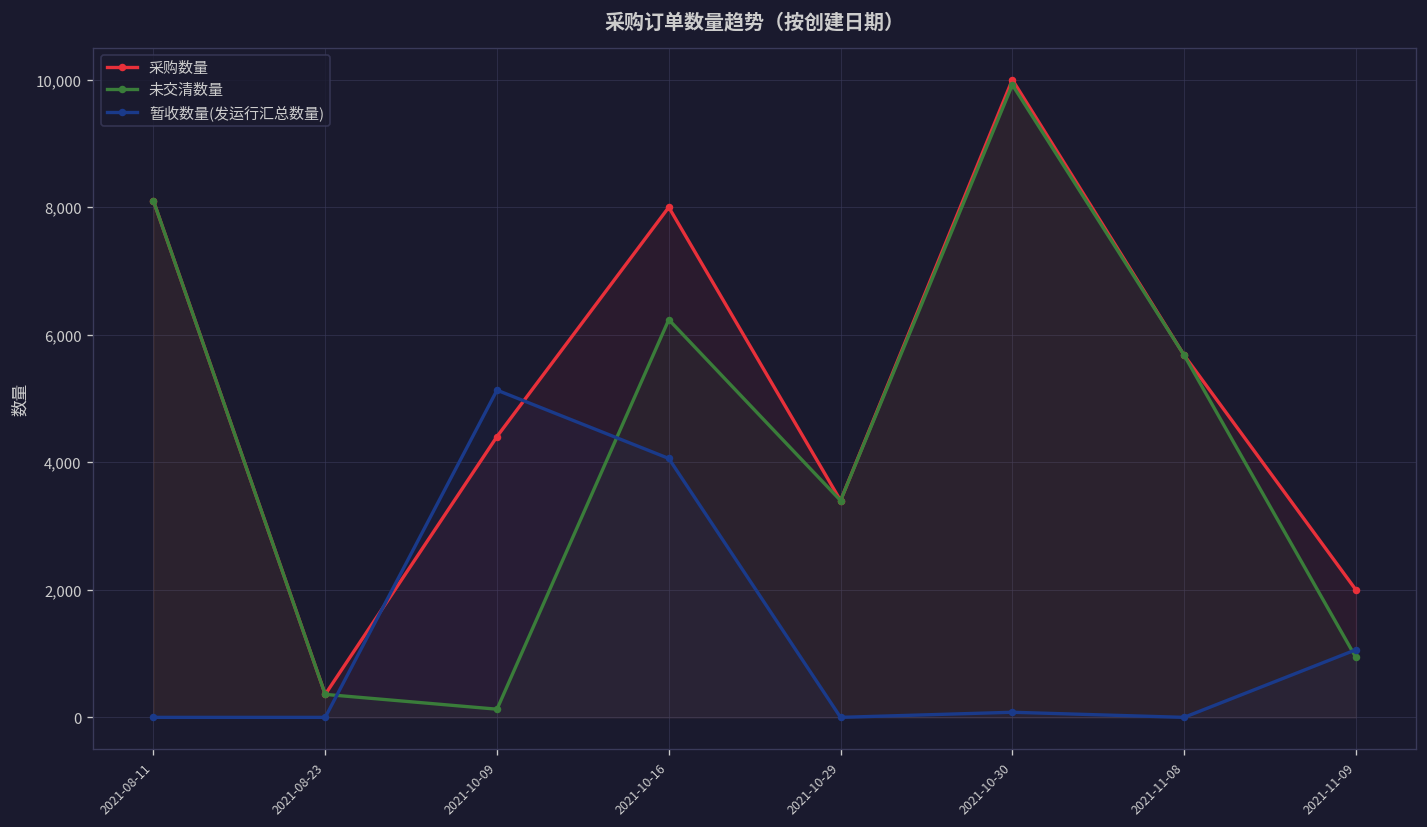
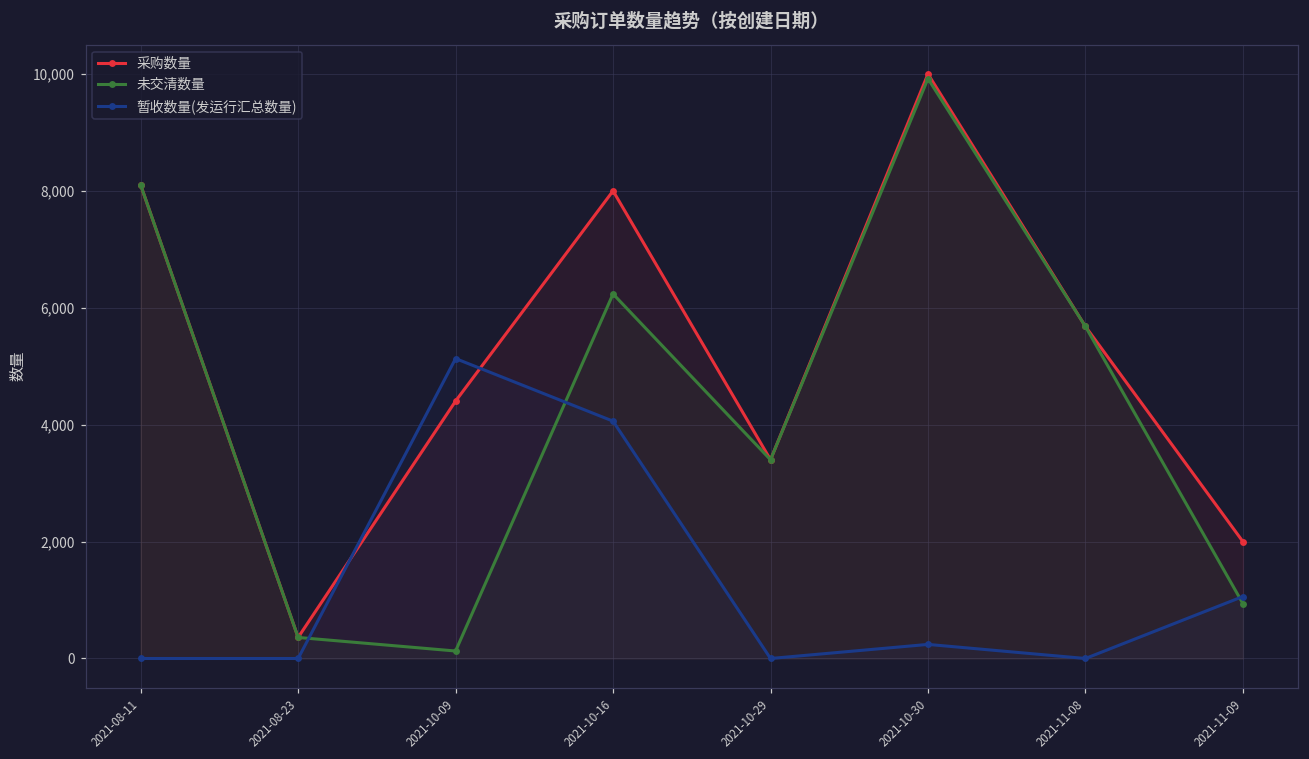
暂收数量(发运行汇总数量), 2021-10-30: 100 -> 200
